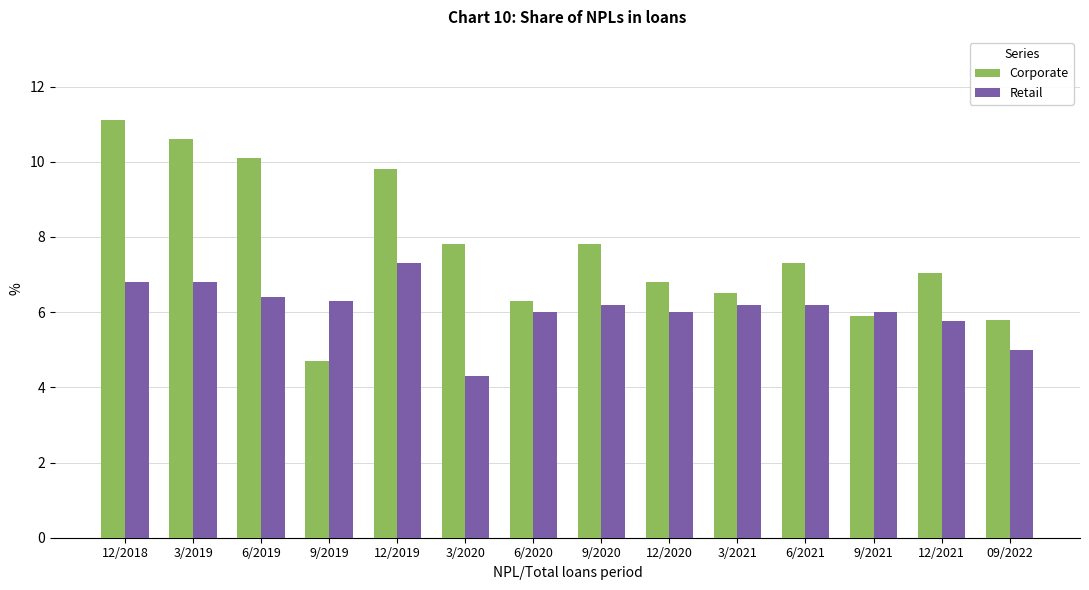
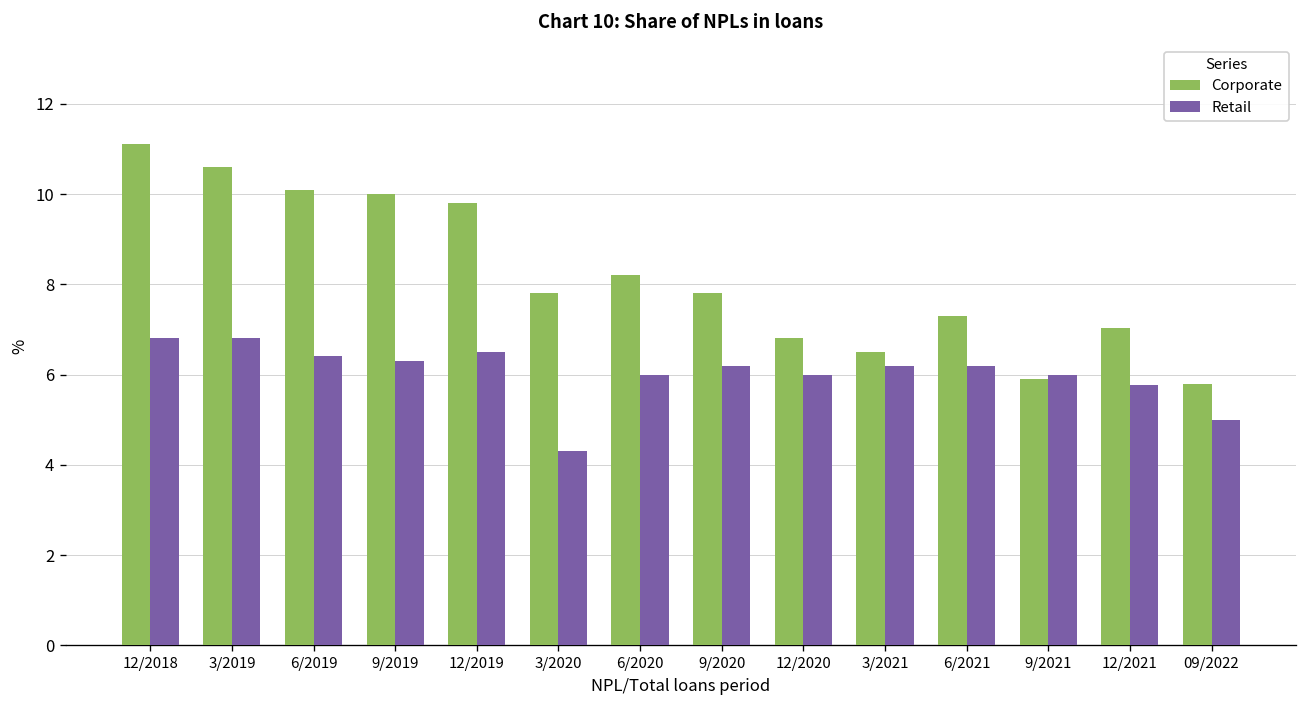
Corporate, 9/2019: 4.7 -> 10.0
Retail, 12/2019: 7.3 -> 6.5
Corporate, 6/2020: 6.3 -> 8.2
